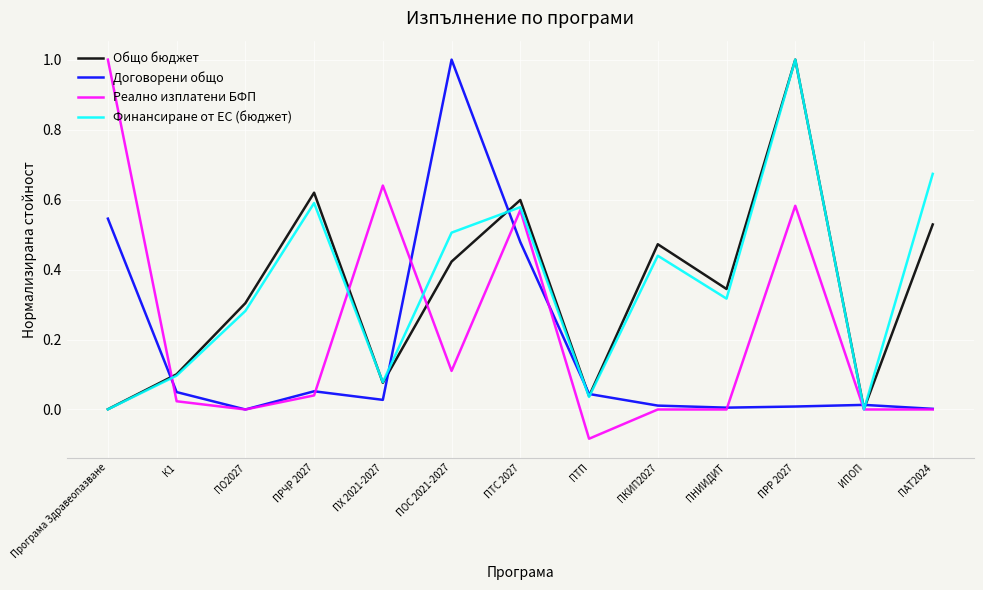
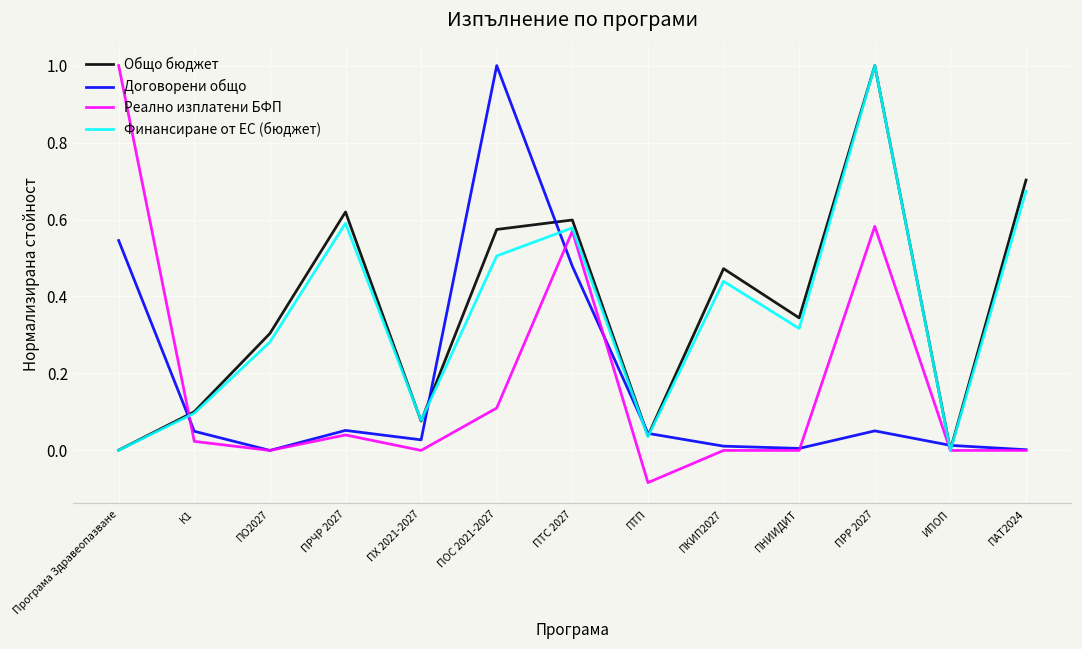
Реално изплатени БФП, ПХ 2021-2027: 0.64 -> 0.00
Общо бюджет, ПОС 2021-2027: 0.42 -> 0.57
Договорени общо, ПРР 2027: 0.01 -> 0.05
Общо бюджет, ПАТ2024: 0.53 -> 0.70
